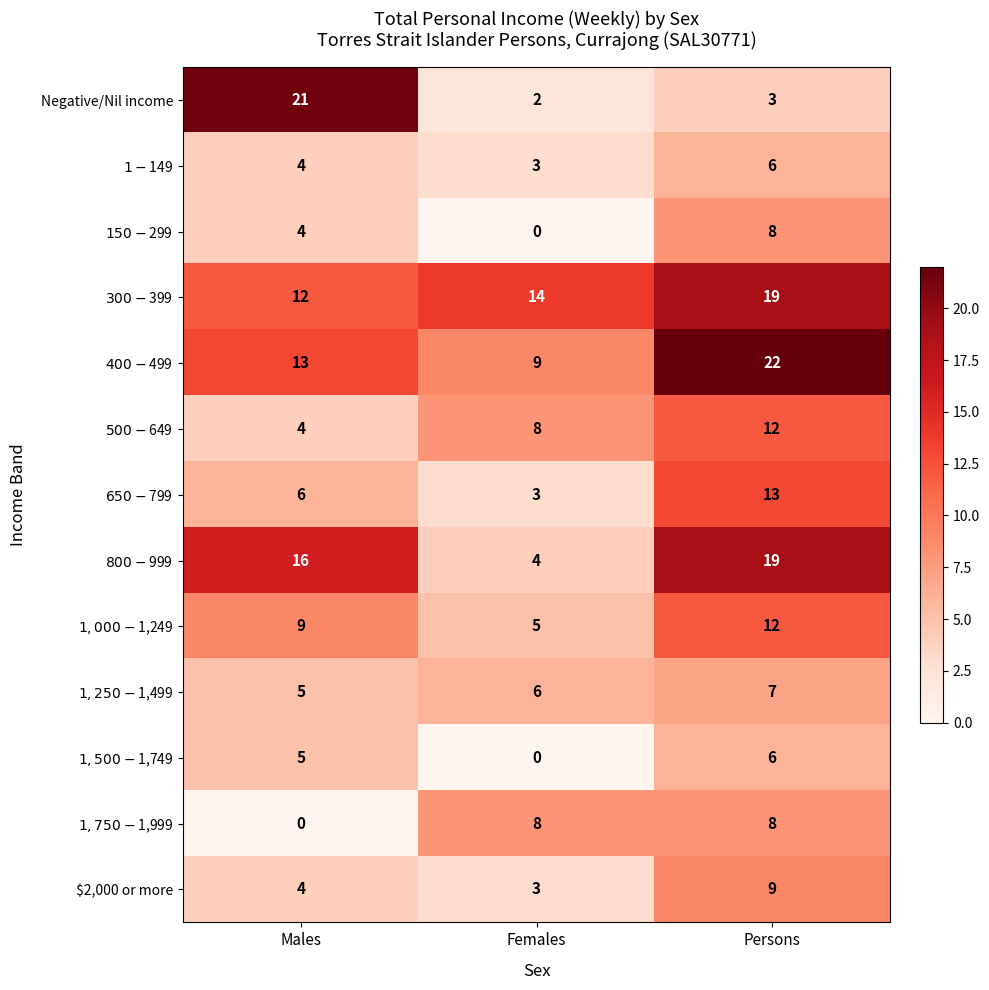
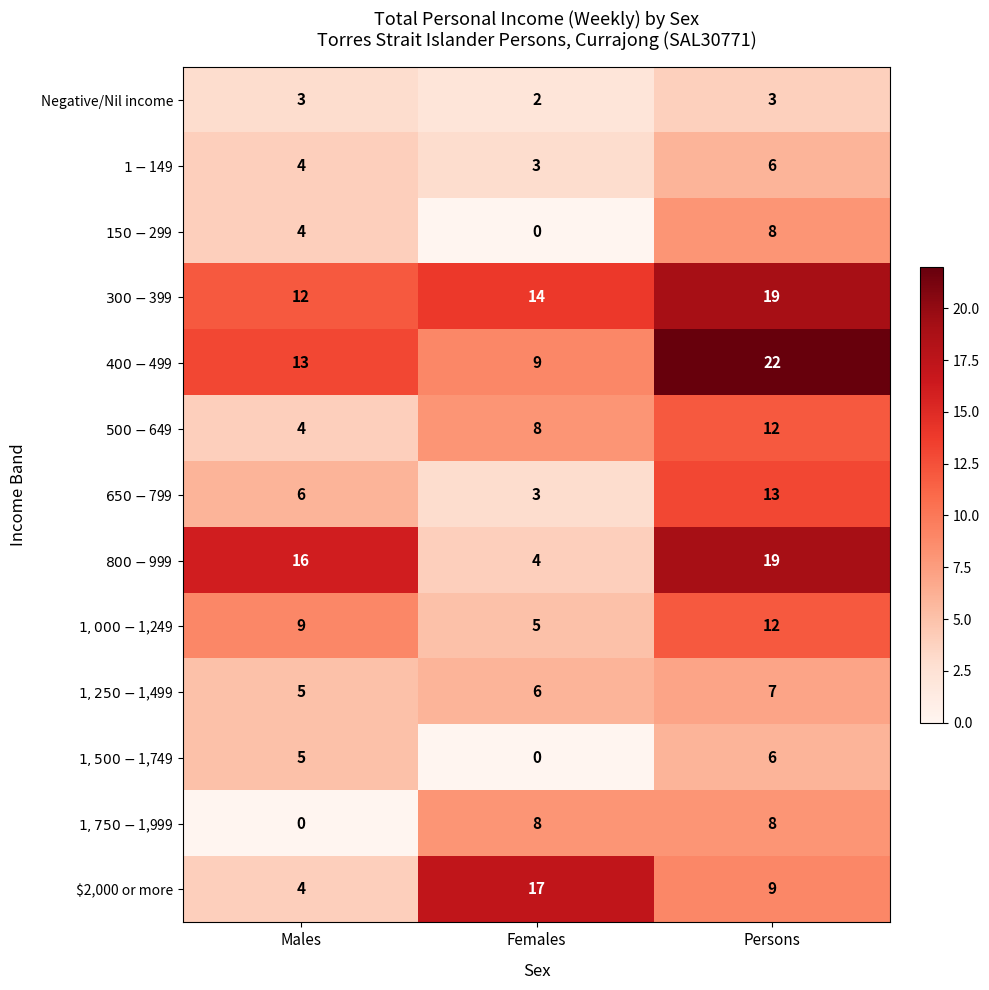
Negative/Nil income, Males: 21 -> 3
$2,000 or more, Females: 3 -> 17
